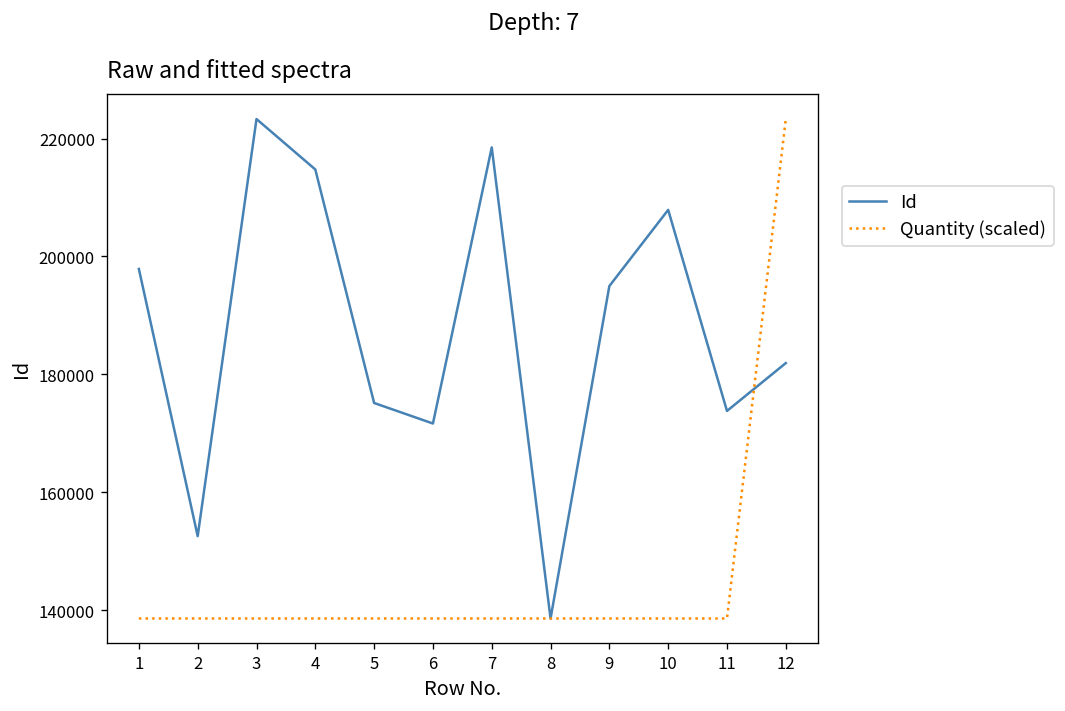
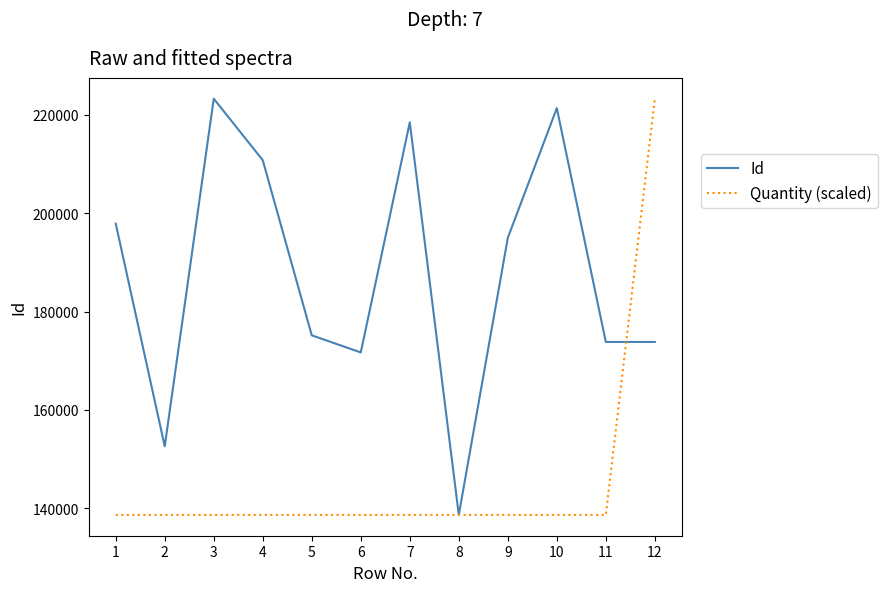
Id, 4: 215000 -> 211000
Id, 10: 208000 -> 221000
Id, 12: 182000 -> 174000
